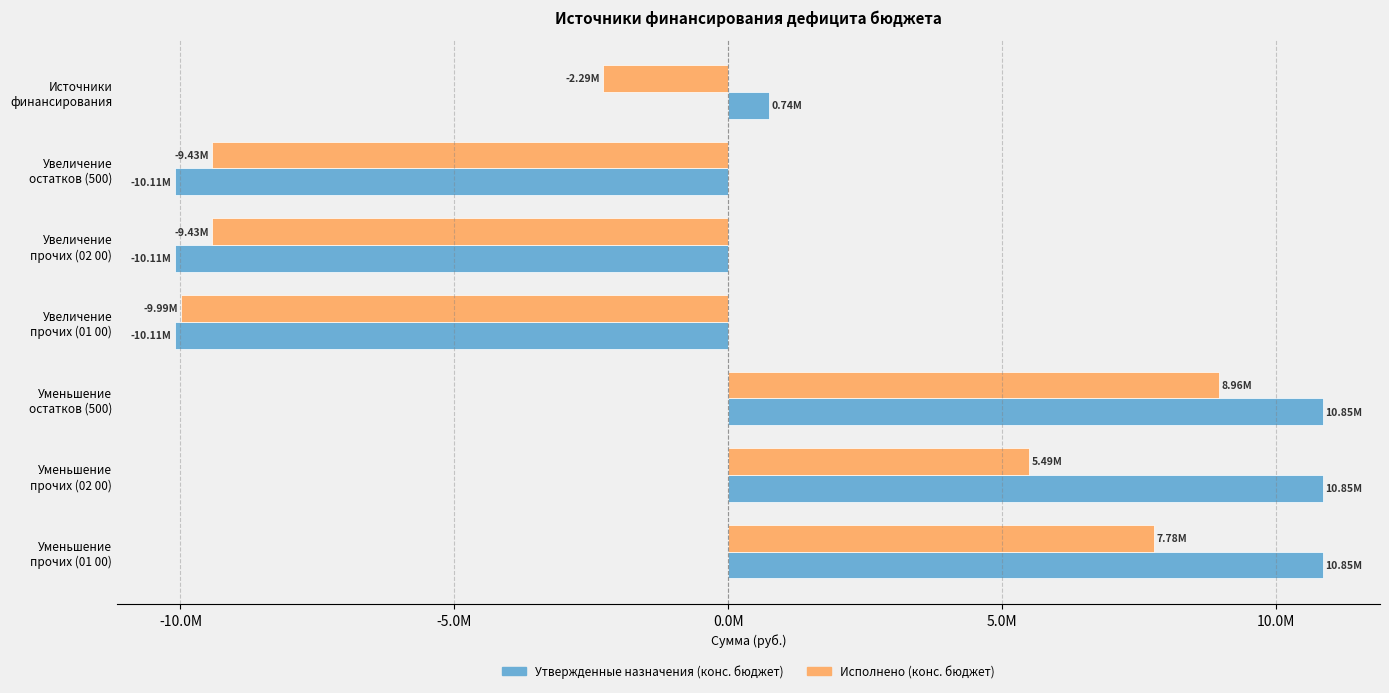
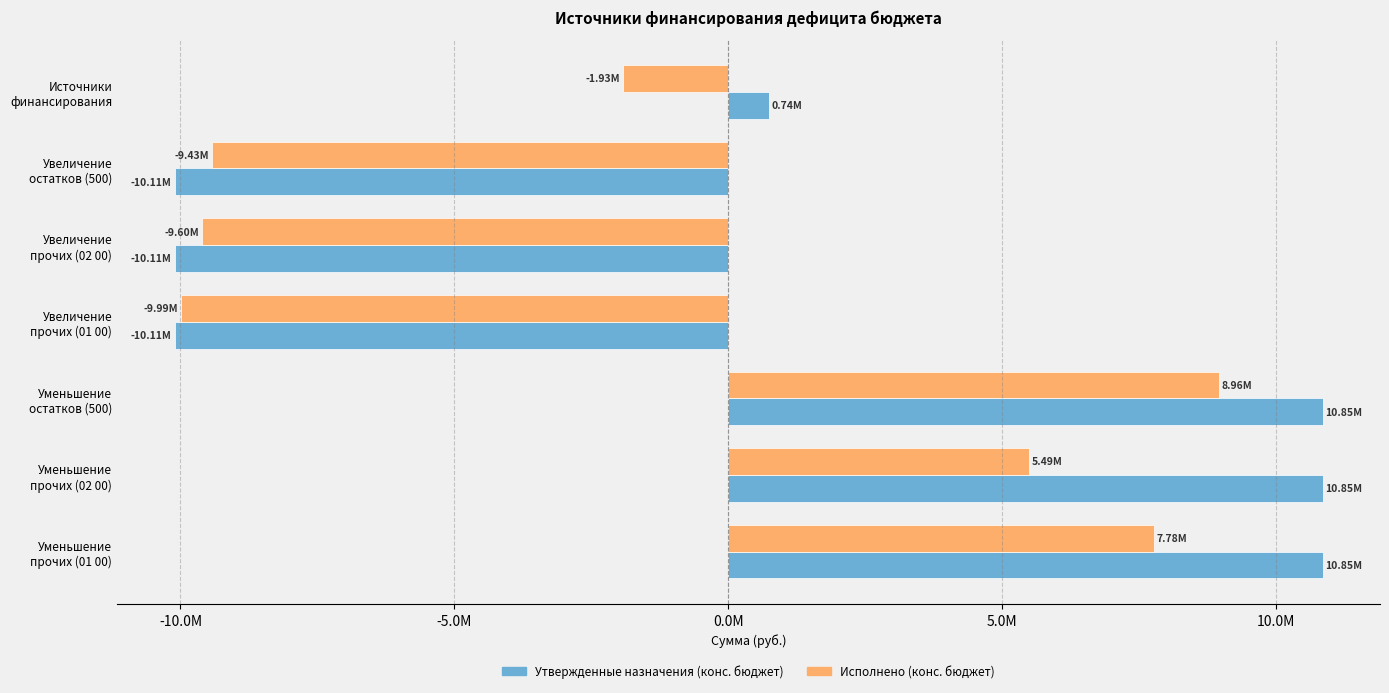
Исполнено (конс. бюджет), Источники финансирования: -2.29M -> -1.93M
Исполнено (конс. бюджет), Увеличение прочих (02 00): -9.43M -> -9.60M
